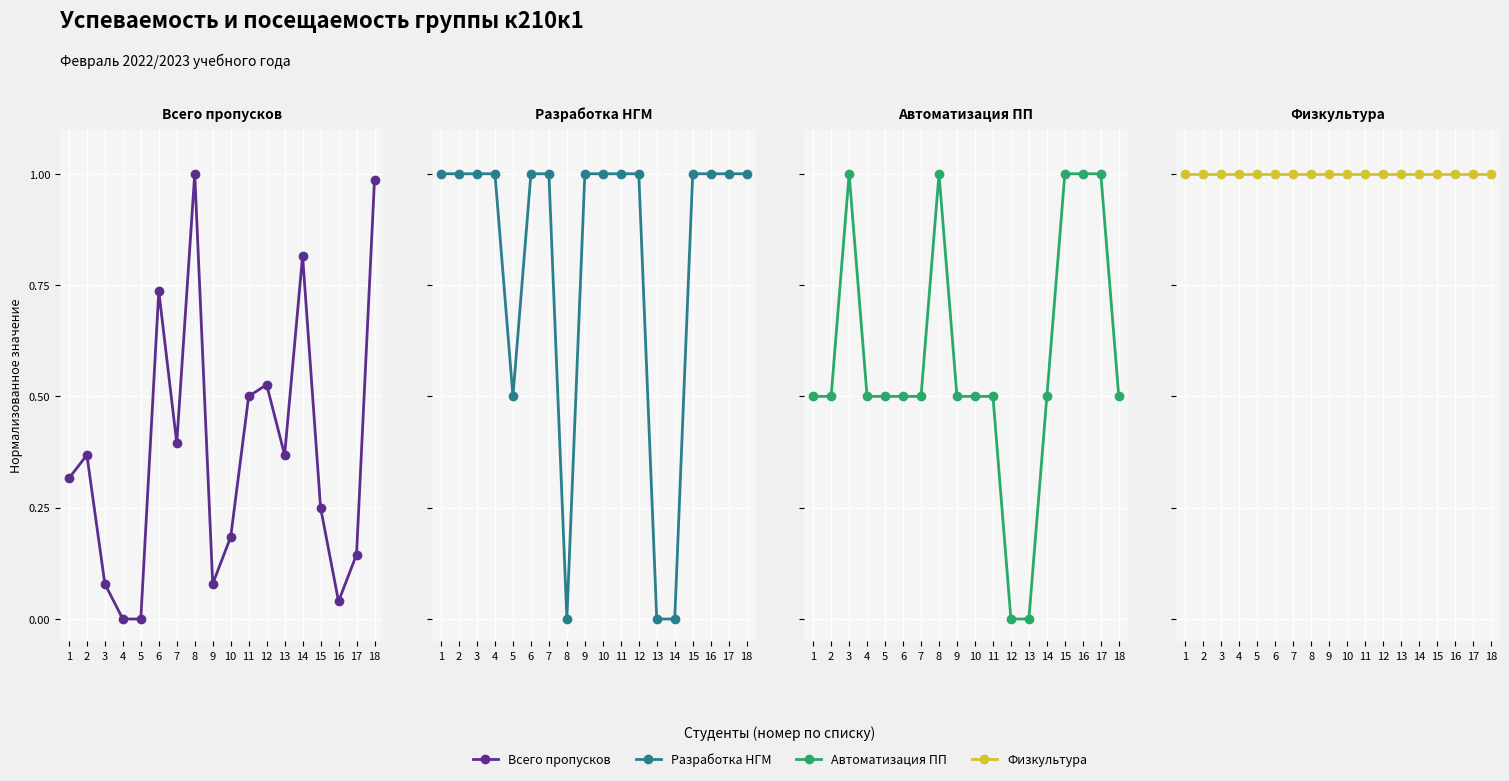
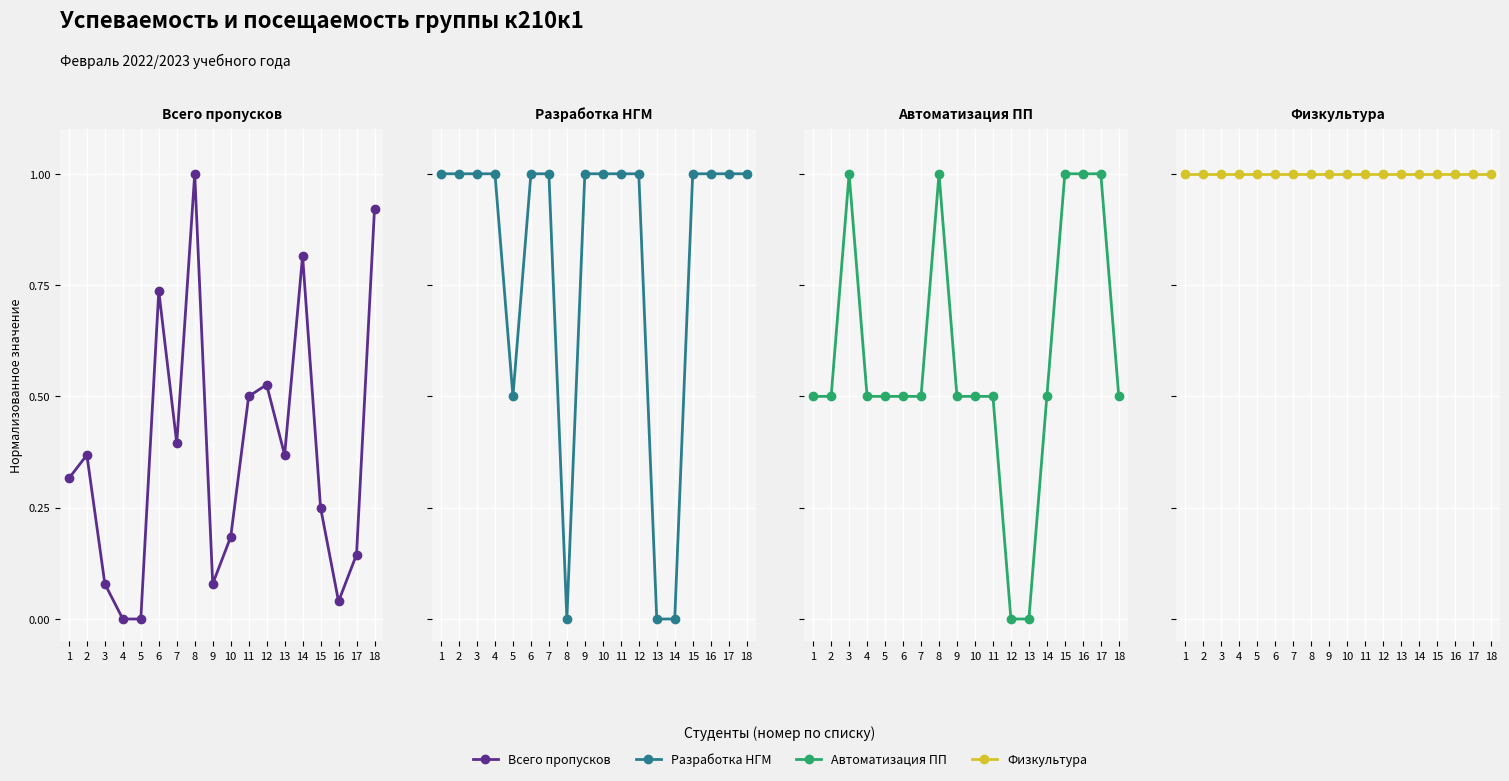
Всего пропусков, 18: 0.99 -> 0.92
